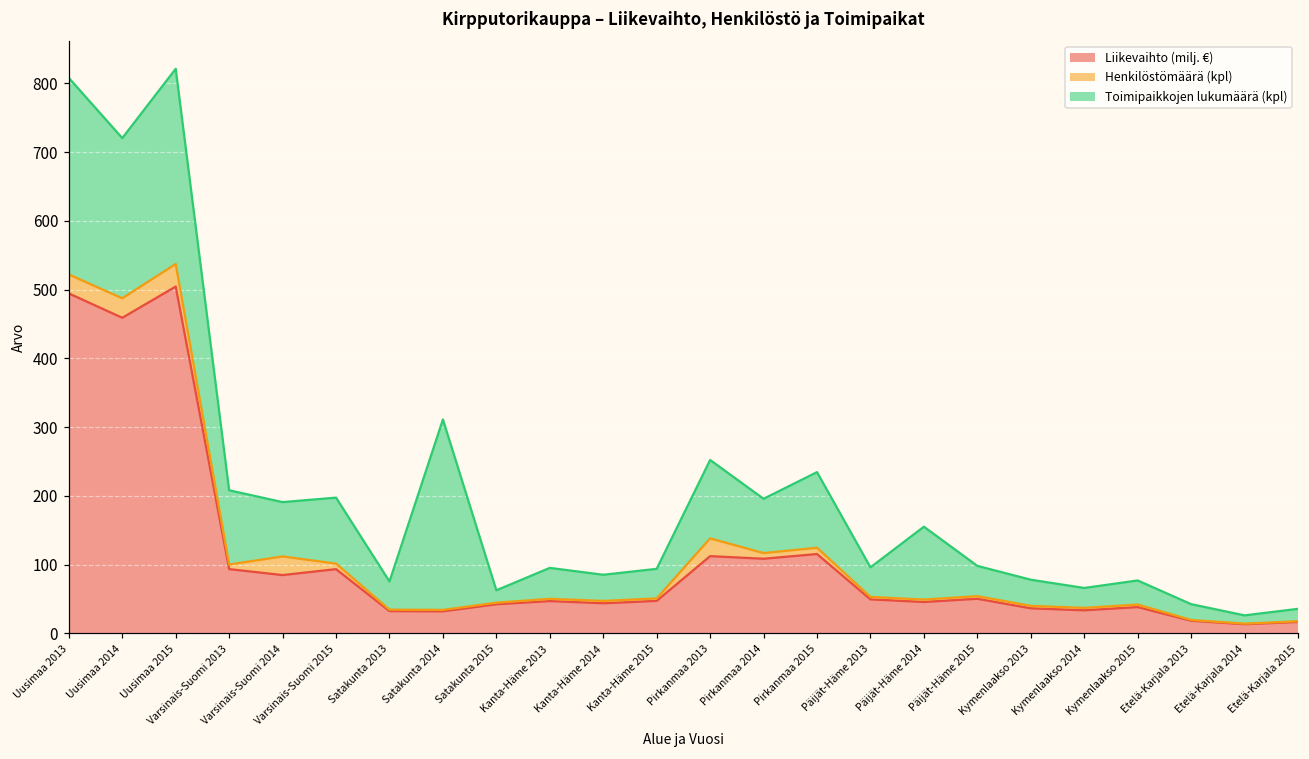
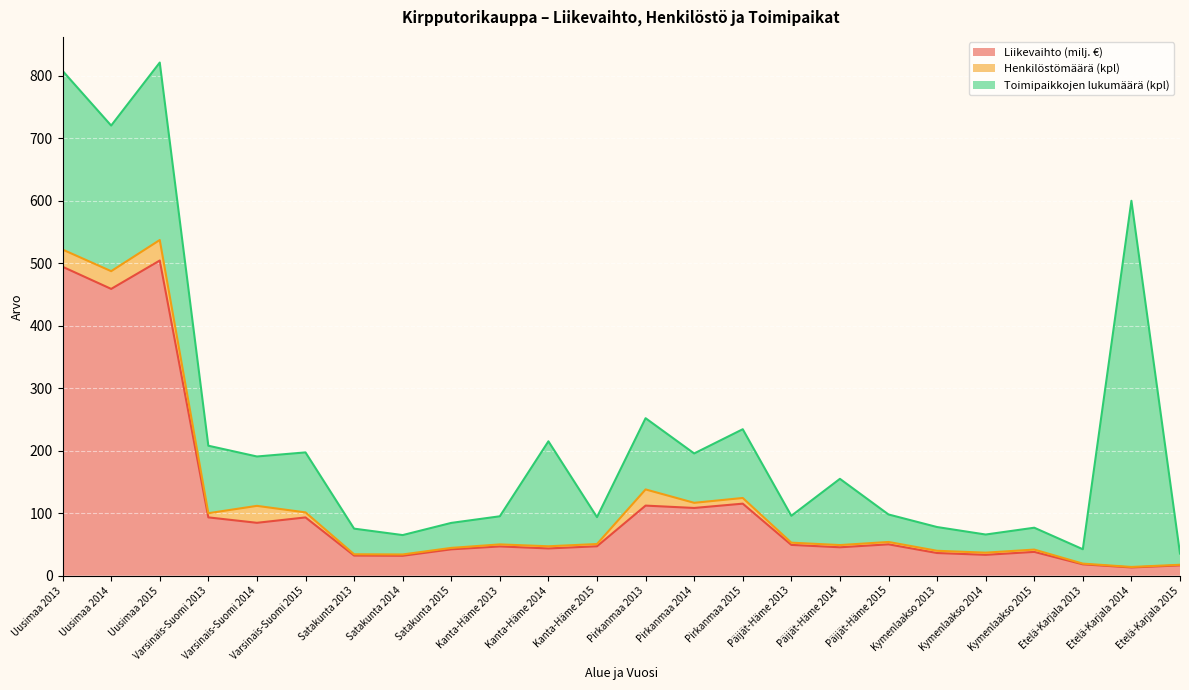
Toimipaikkojen lukumäärä (kpl), Satakunta 2014: 280 -> 30
Toimipaikkojen lukumäärä (kpl), Satakunta 2015: 20 -> 40
Toimipaikkojen lukumäärä (kpl), Kanta-Häme 2014: 40 -> 170
Toimipaikkojen lukumäärä (kpl), Etelä-Karjala 2014: 10 -> 590
